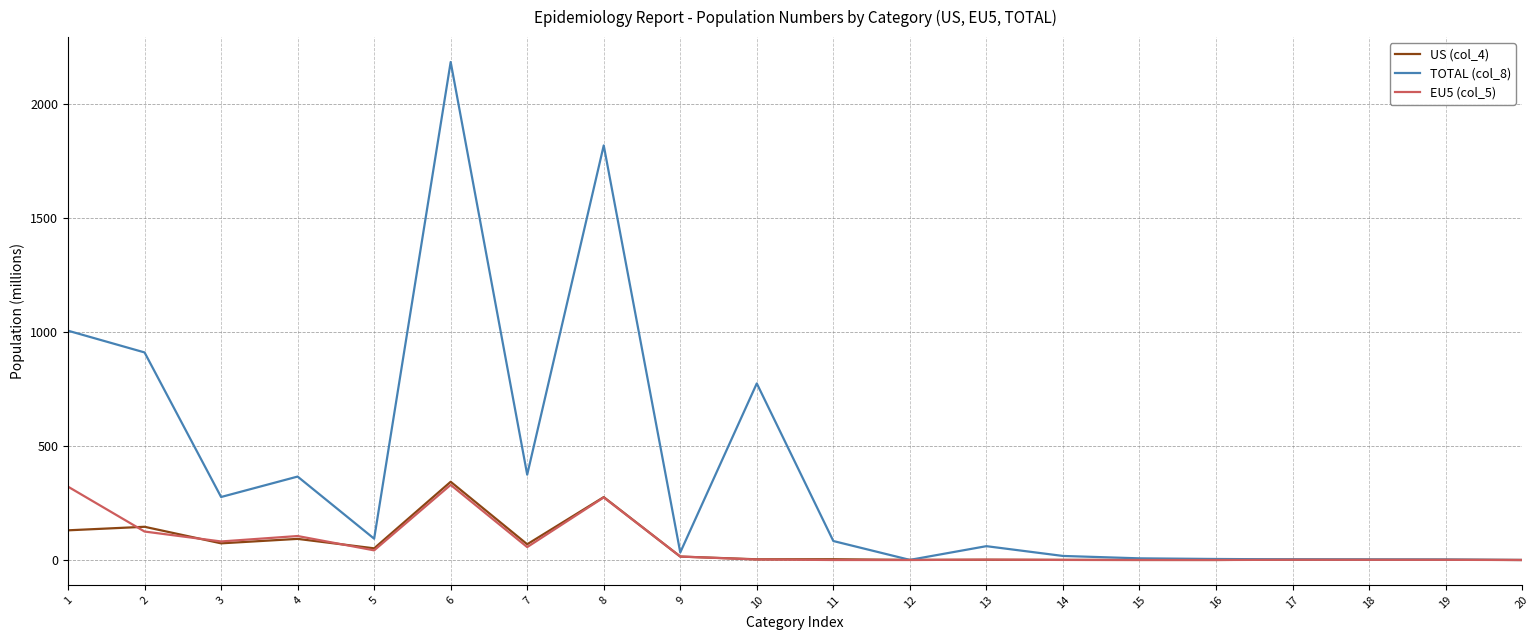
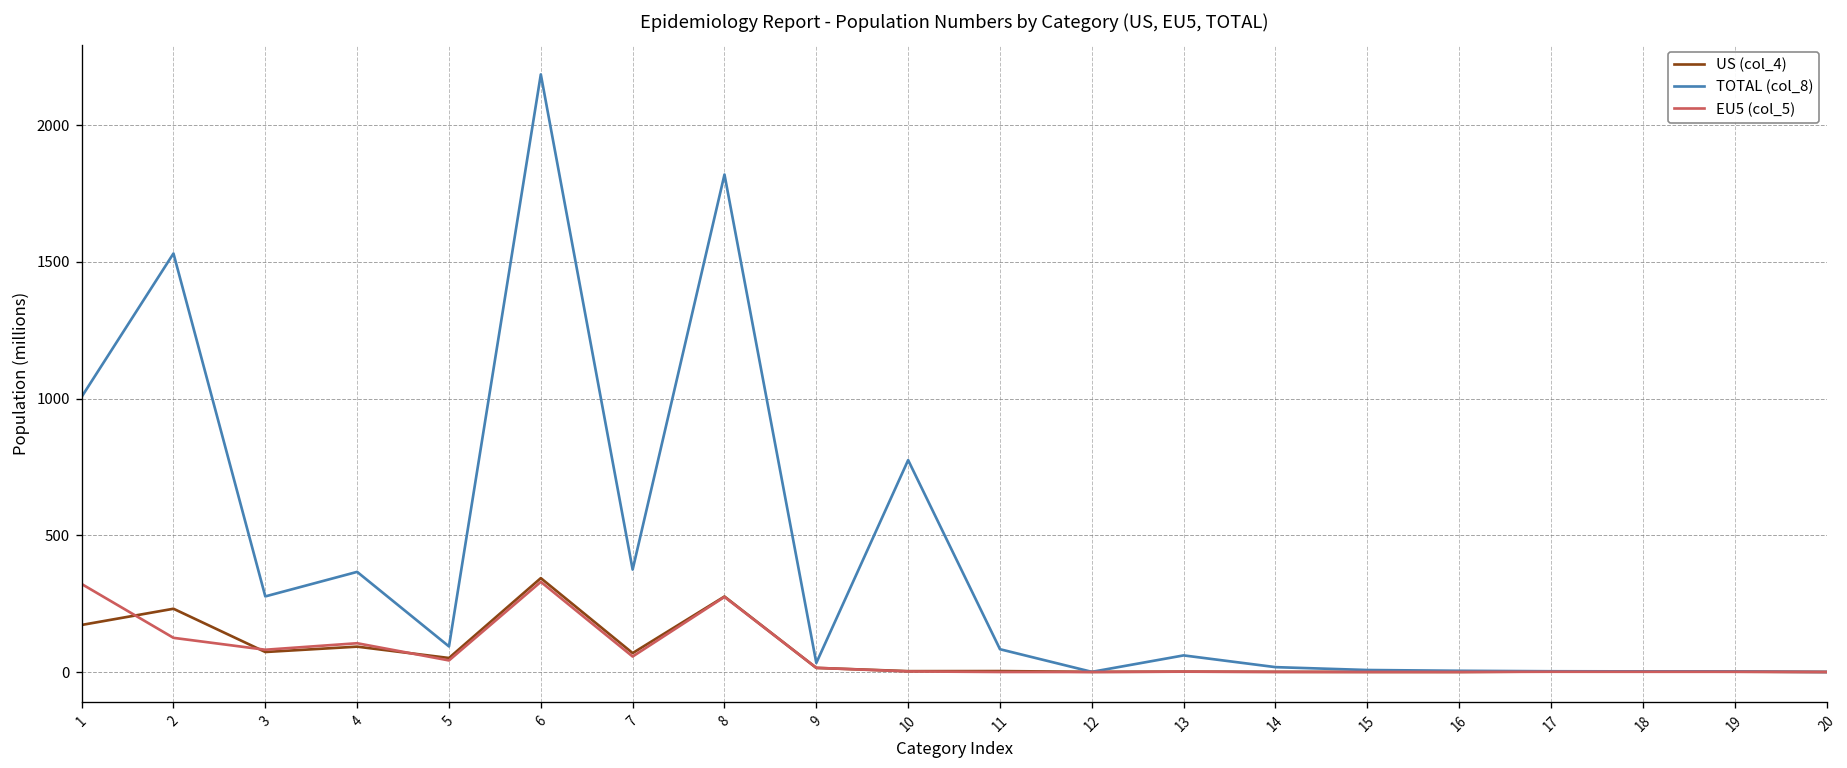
US (col_4), 1: 130 -> 170
US (col_4), 2: 150 -> 230
TOTAL (col_8), 2: 910 -> 1530
